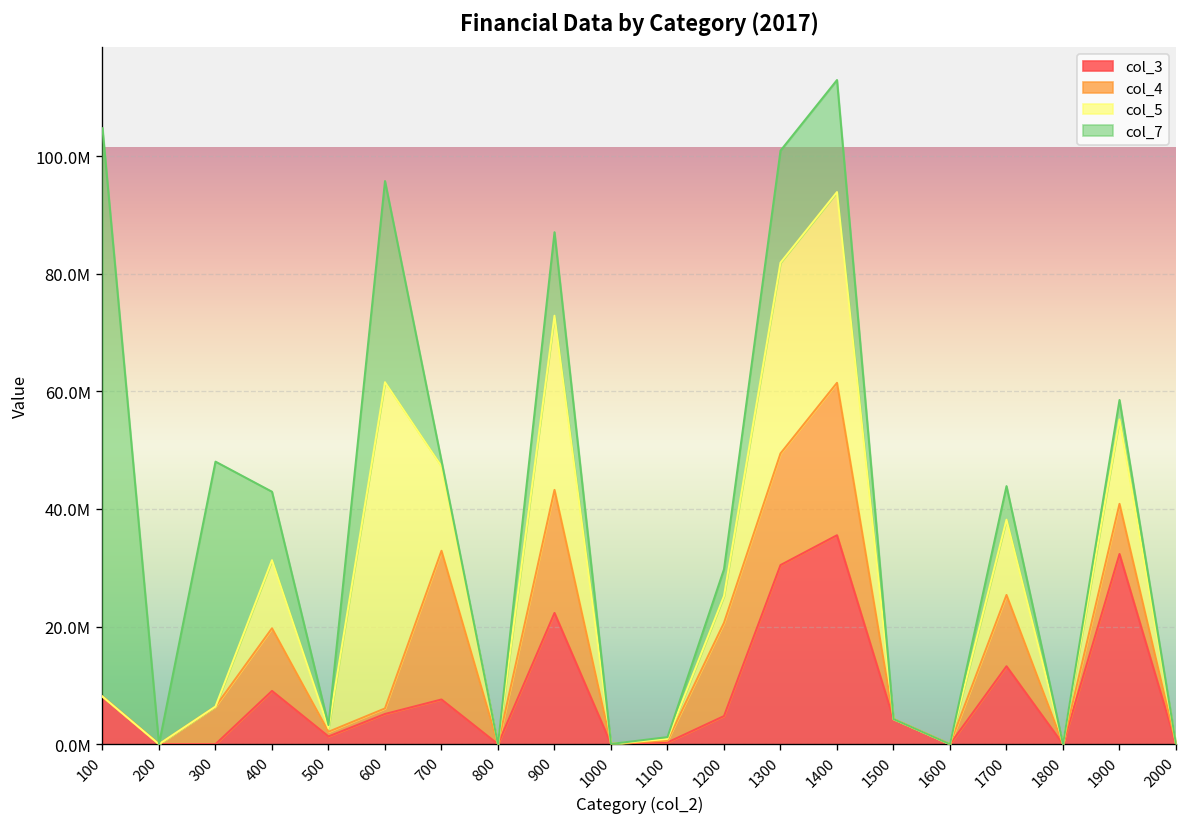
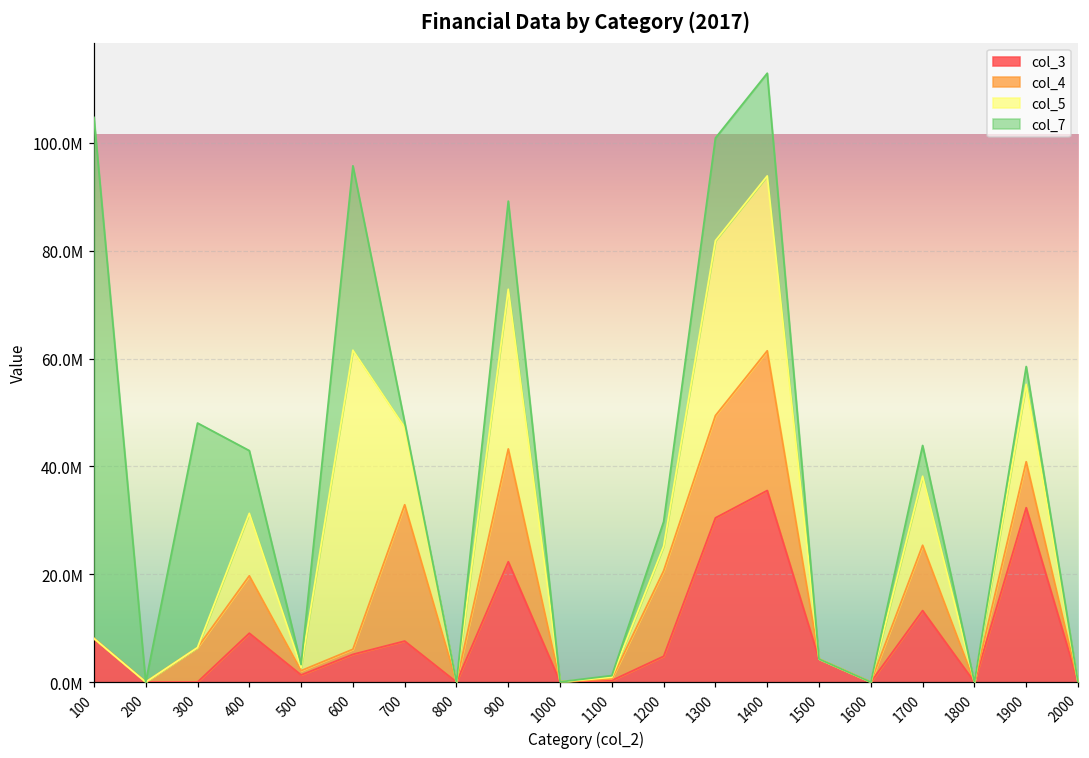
col_7, 900: 14000000 -> 16000000
